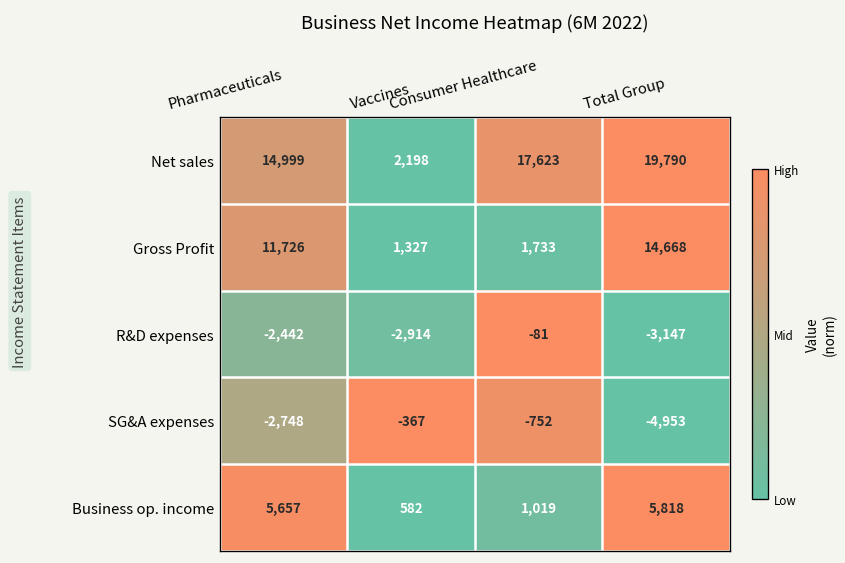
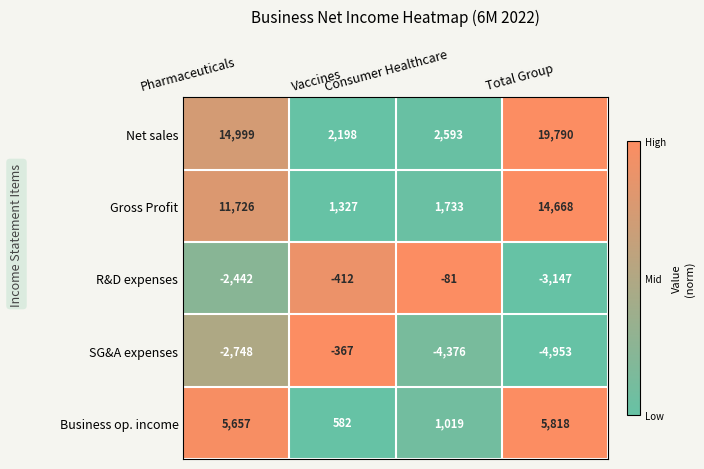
Net sales, Consumer Healthcare: 17,623 -> 2,593
R&D expenses, Vaccines: -2,914 -> -412
SG&A expenses, Consumer Healthcare: -752 -> -4,376
